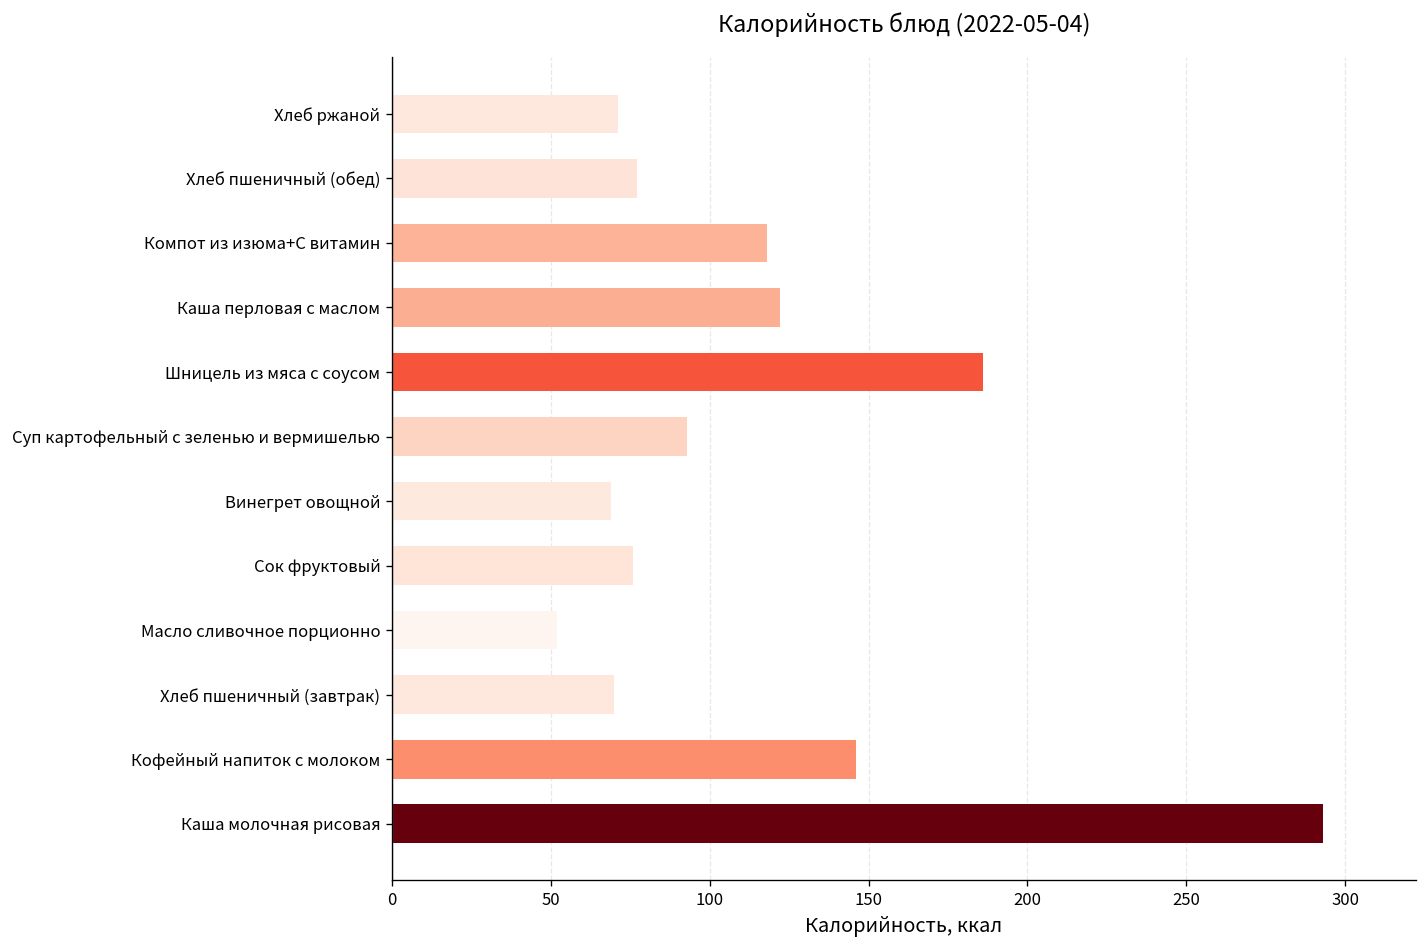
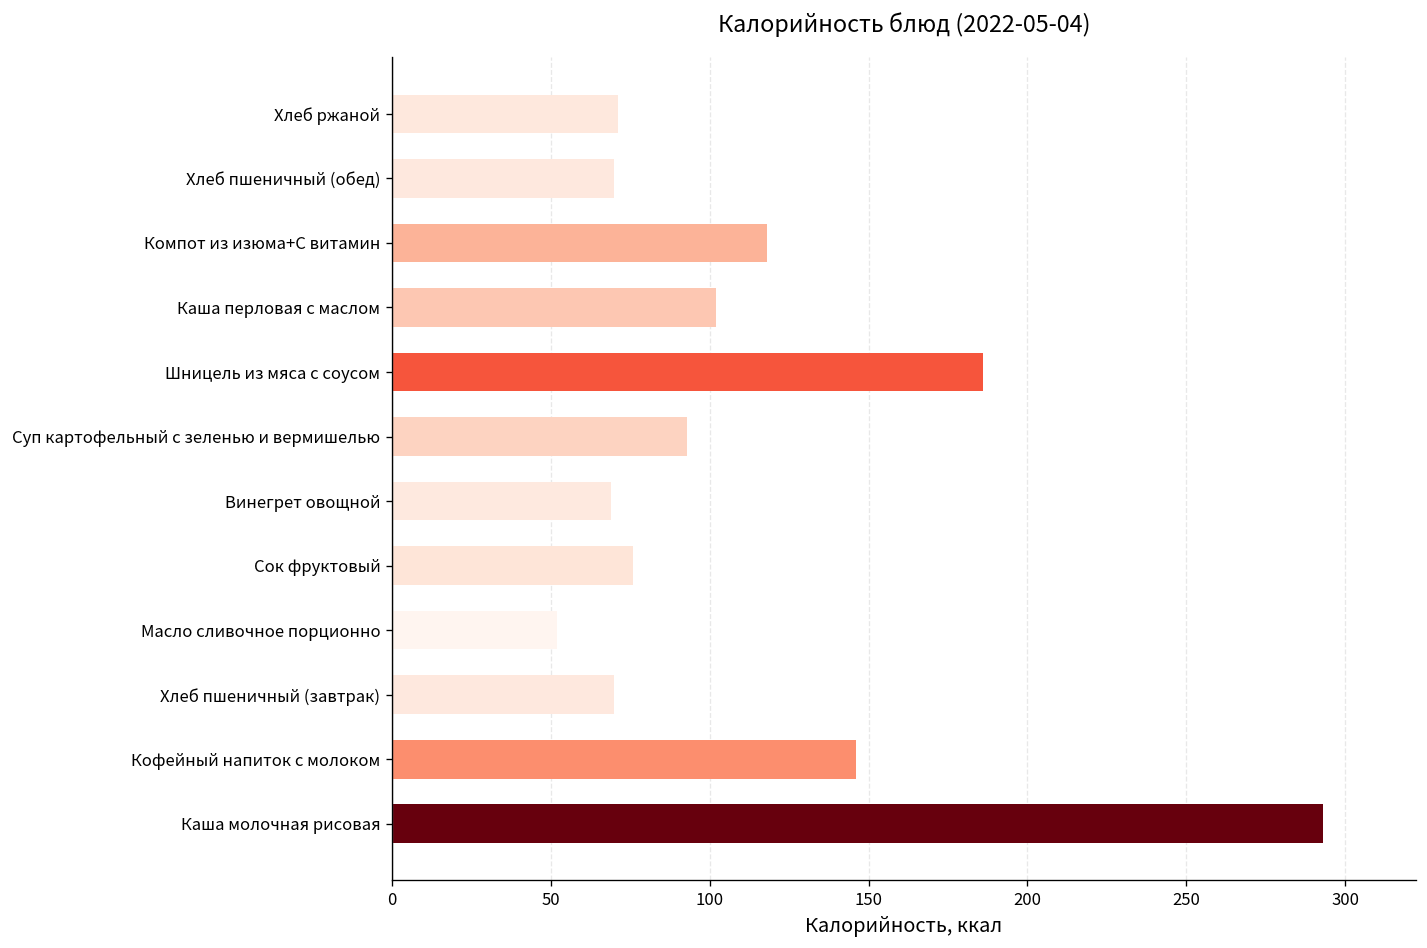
Хлеб пшеничный (обед): 77 -> 70
Каша перловая с маслом: 122 -> 102
